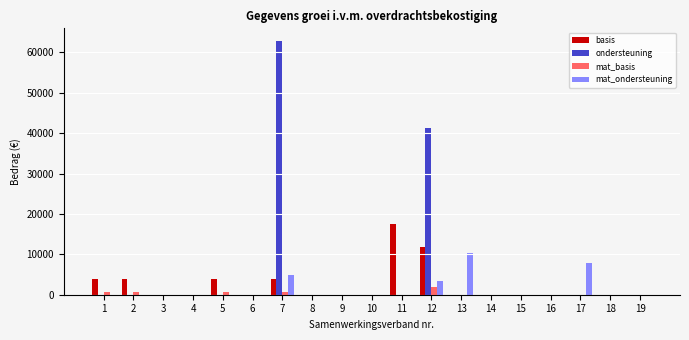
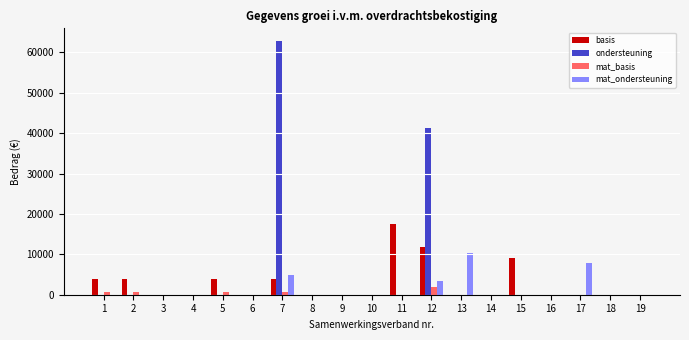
basis, 15: 0 -> 9000
